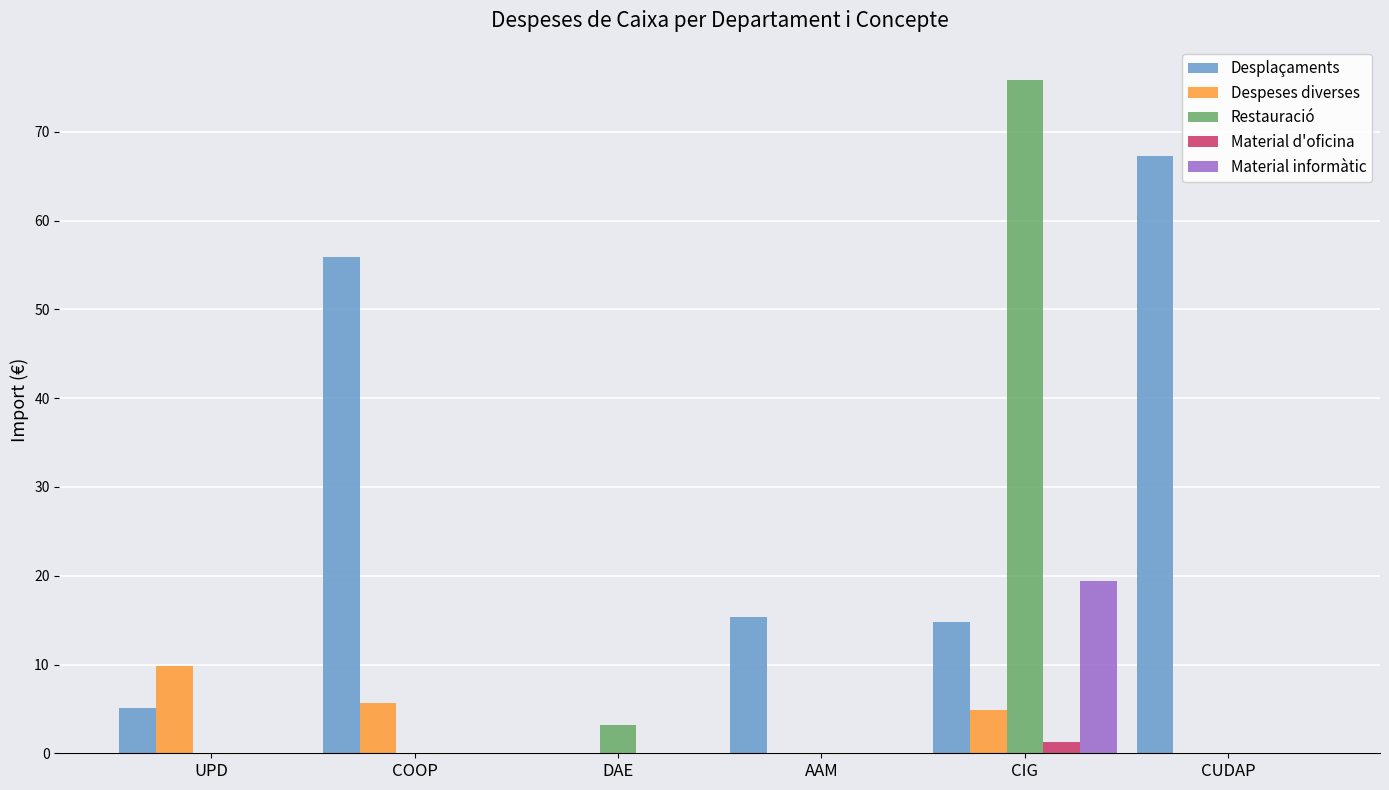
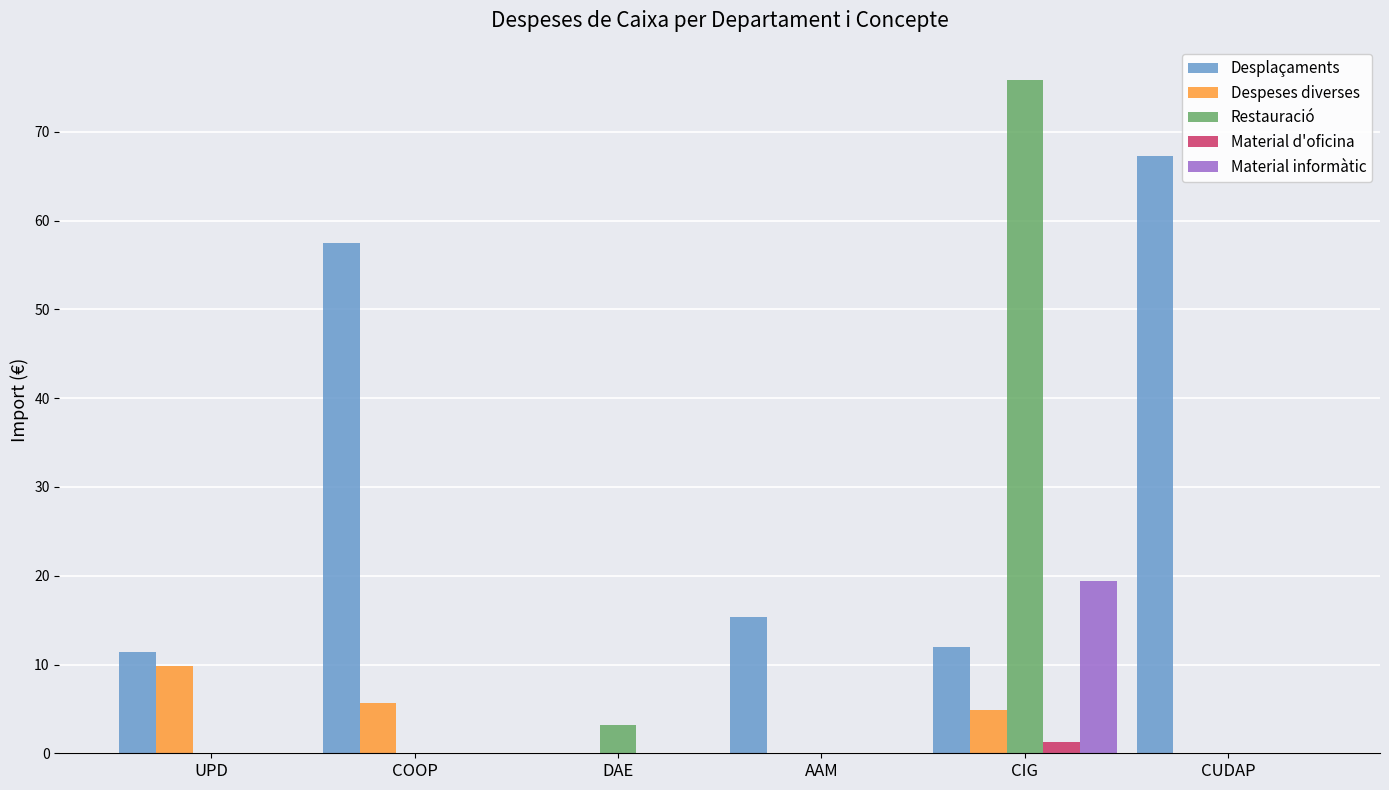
Desplaçaments, UPD: 5 -> 11
Desplaçaments, COOP: 56 -> 57
Desplaçaments, CIG: 15 -> 12
